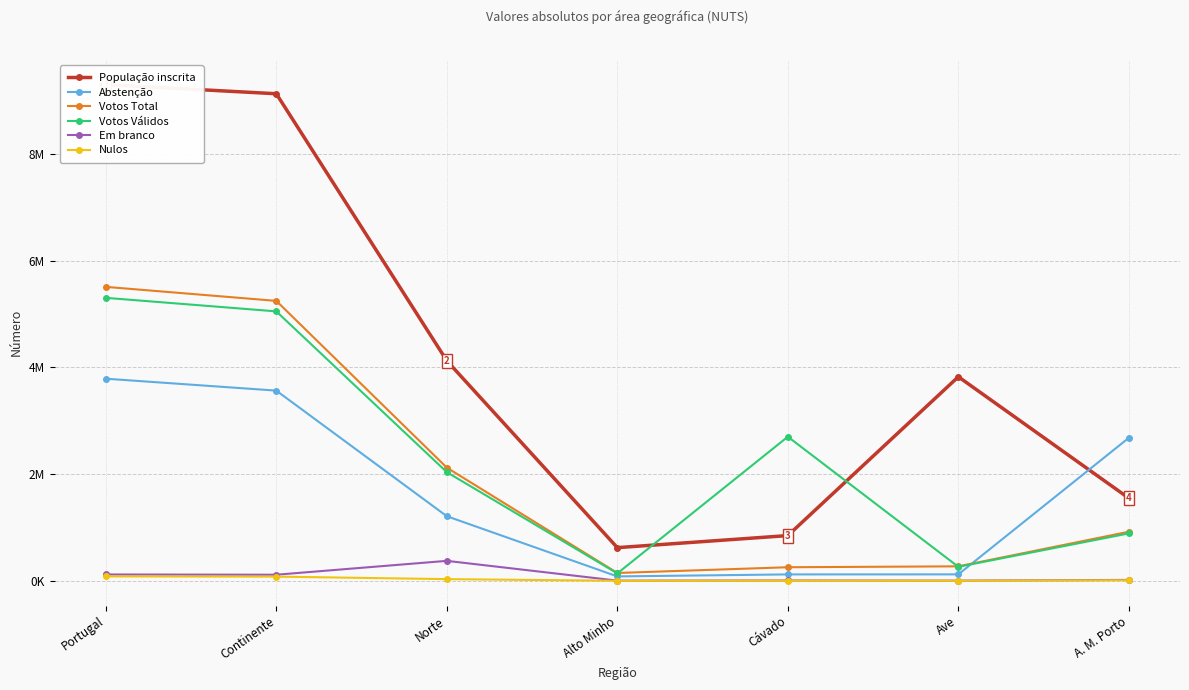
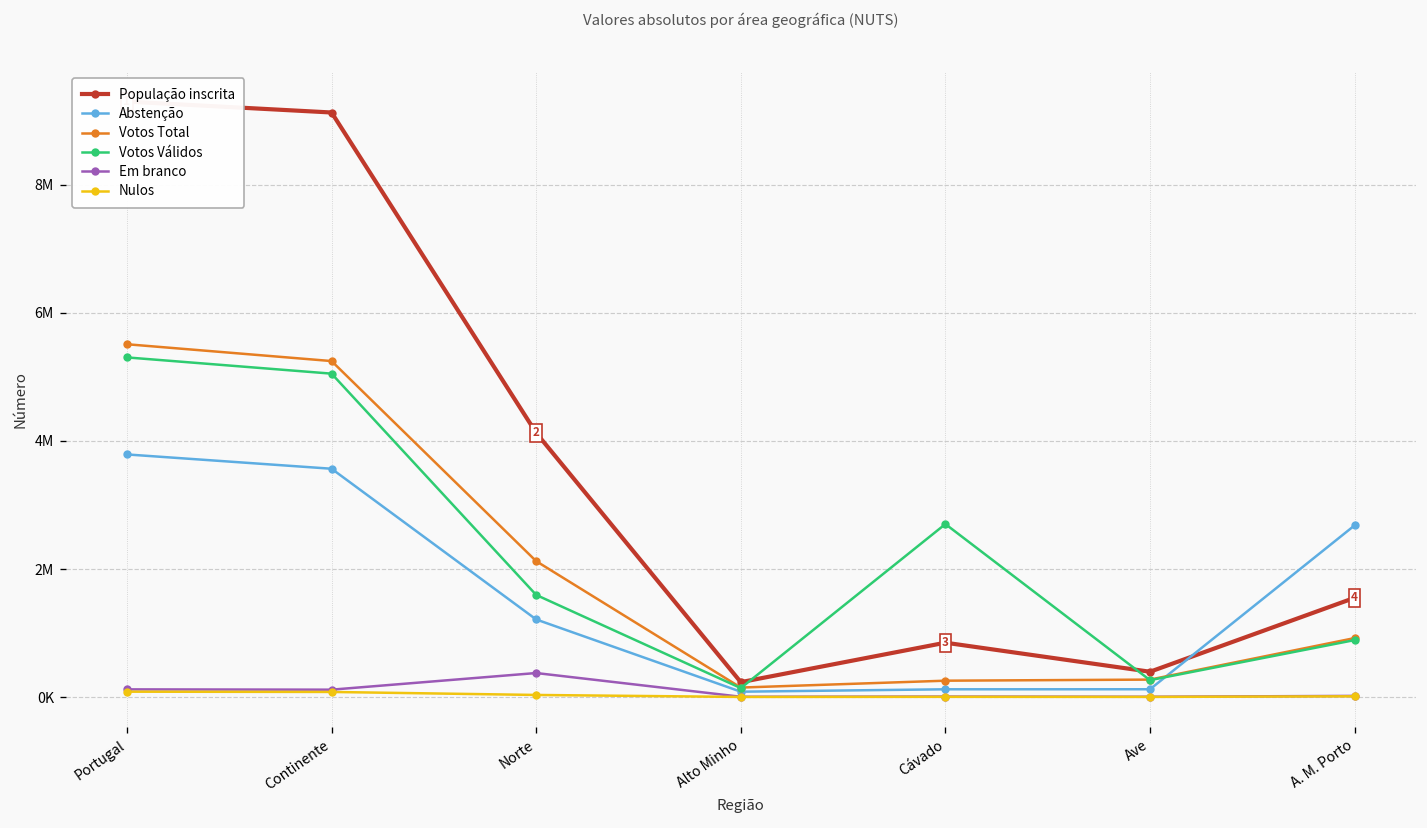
Votos Válidos, Norte: 2000000 -> 1600000
População inscrita, Alto Minho: 600000 -> 200000
População inscrita, Ave: 3800000 -> 400000
